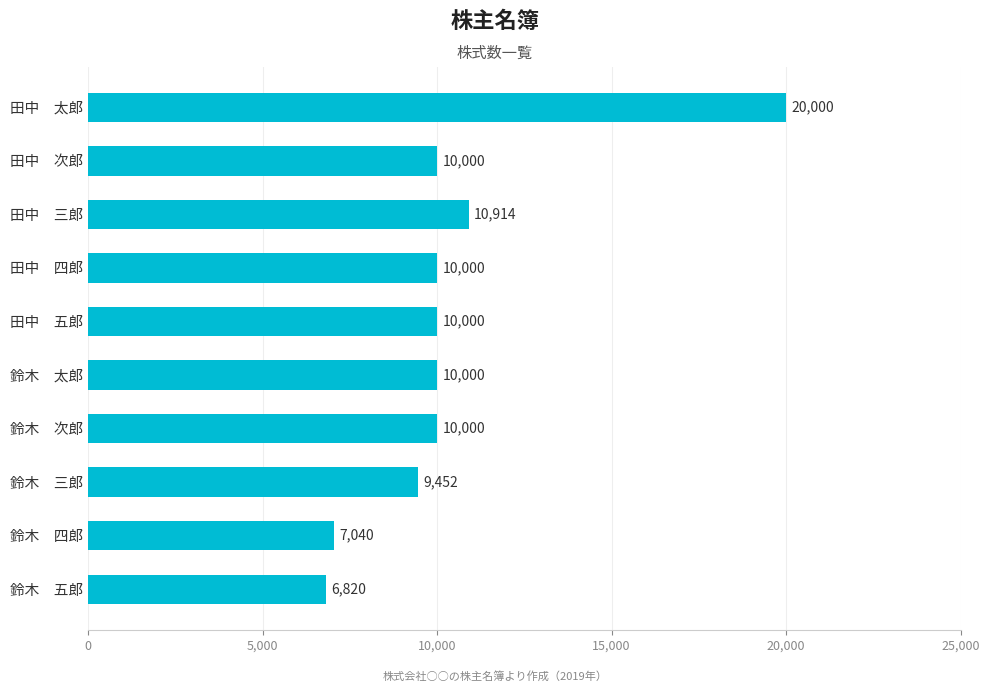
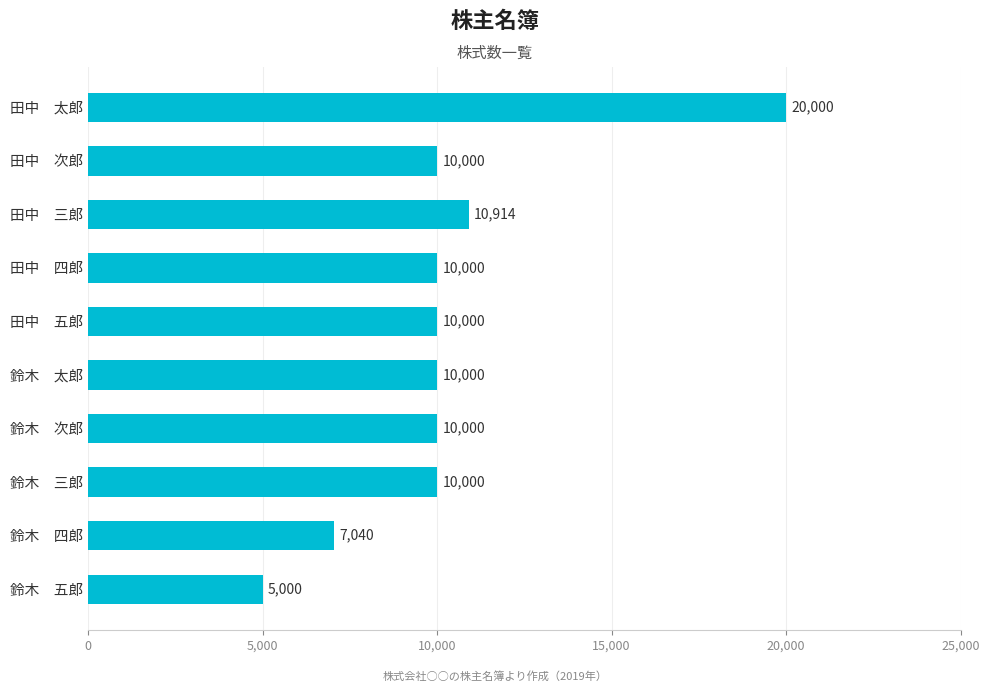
鈴木 三郎: 9,452 -> 10,000
鈴木 五郎: 6,820 -> 5,000
